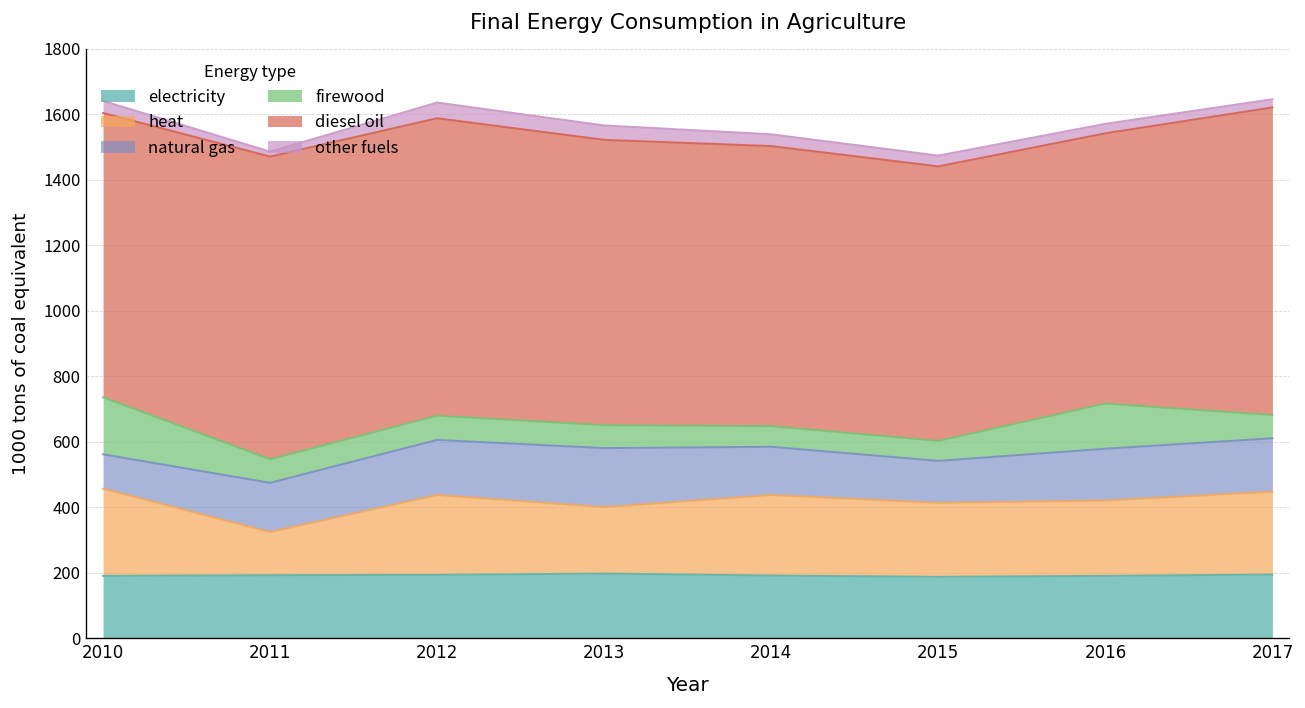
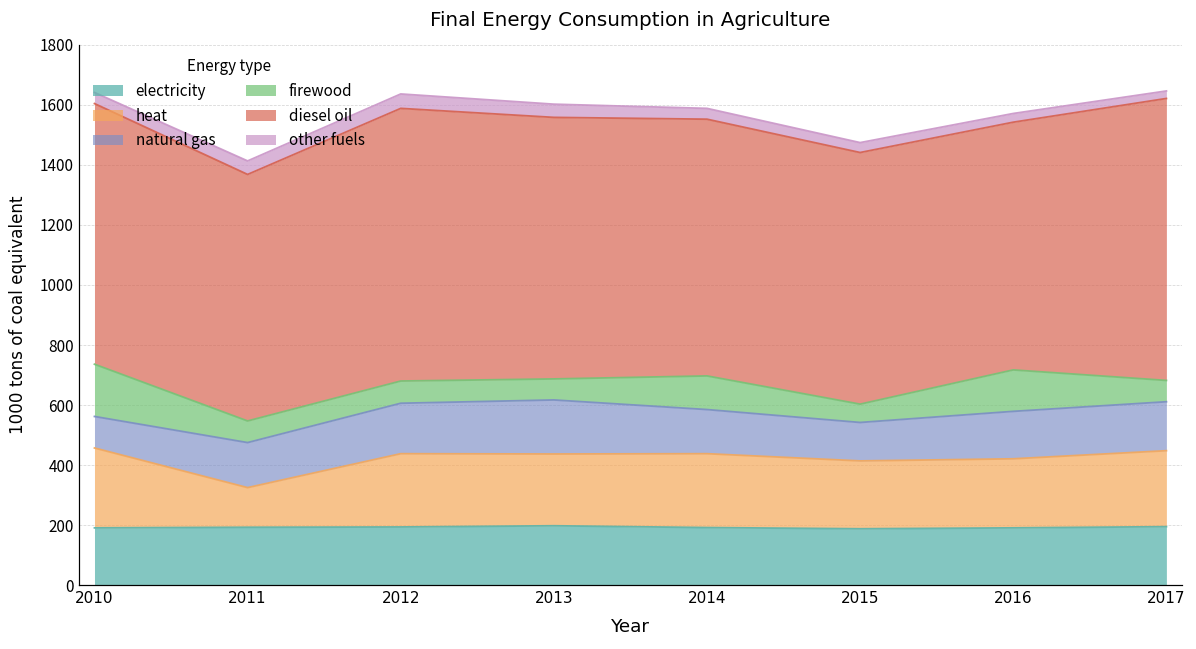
diesel oil, 2011: 920 -> 820
other fuels, 2011: 20 -> 50
heat, 2013: 200 -> 240
firewood, 2014: 60 -> 110
